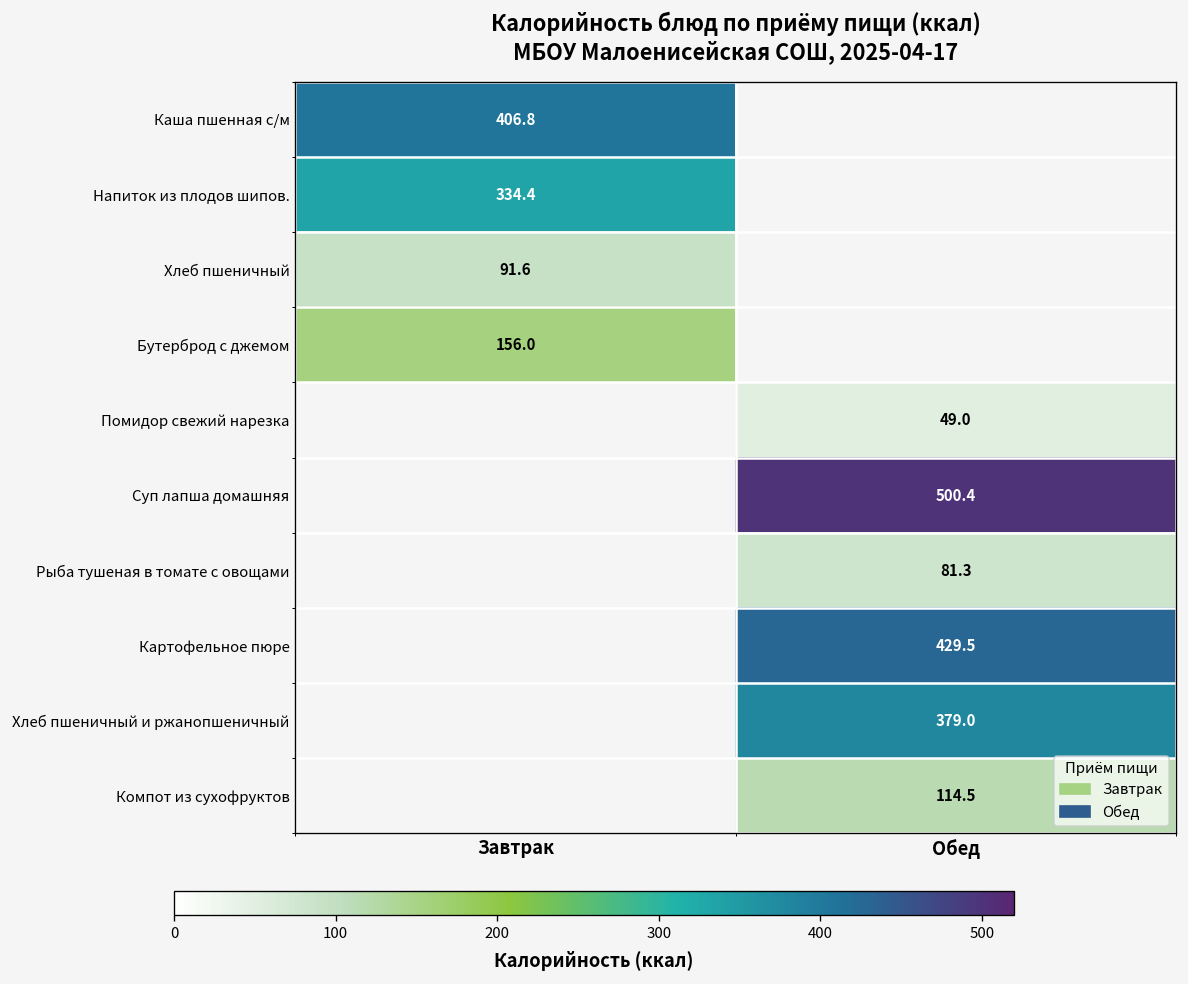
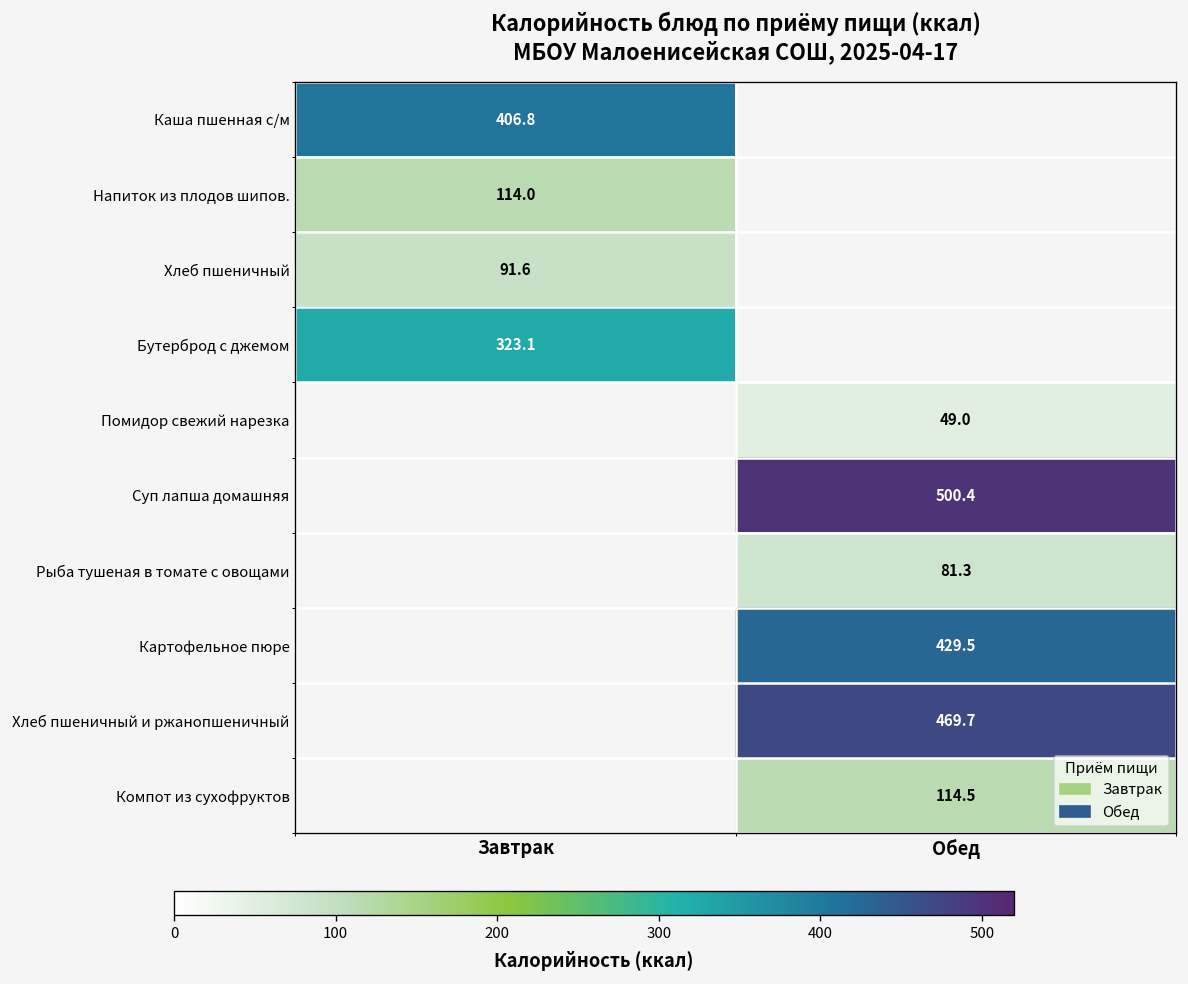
Напиток из плодов шипов., Завтрак: 334.4 -> 114.0
Бутерброд с джемом, Завтрак: 156.0 -> 323.1
Хлеб пшеничный и ржанопшеничный, Обед: 379.0 -> 469.7
